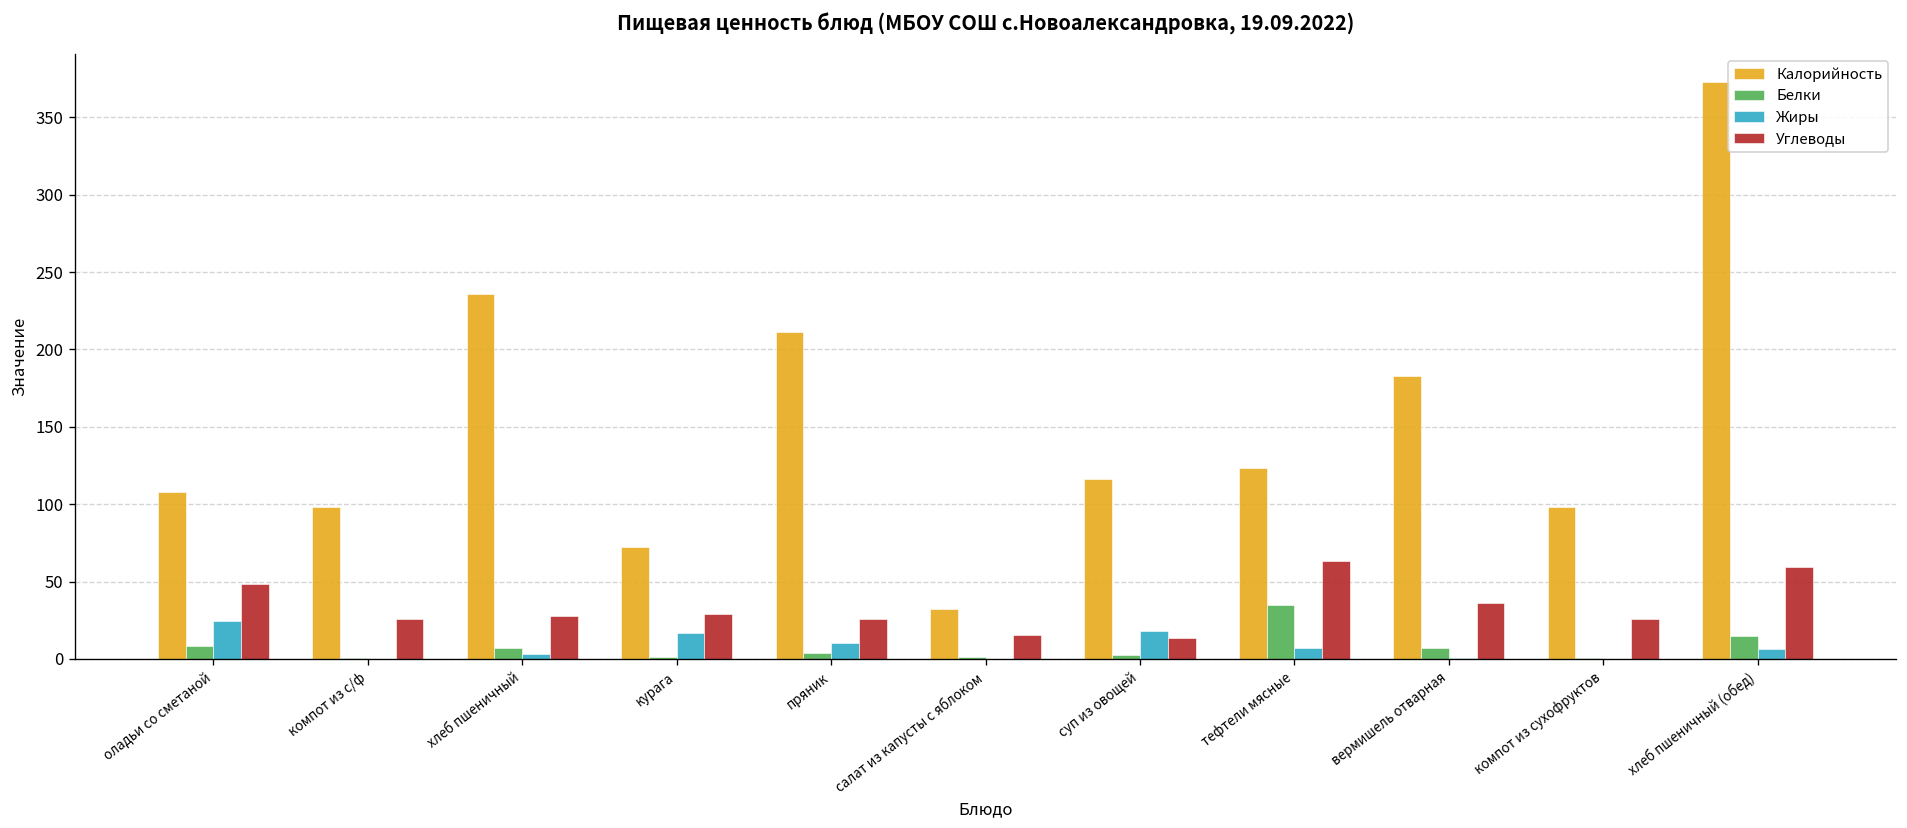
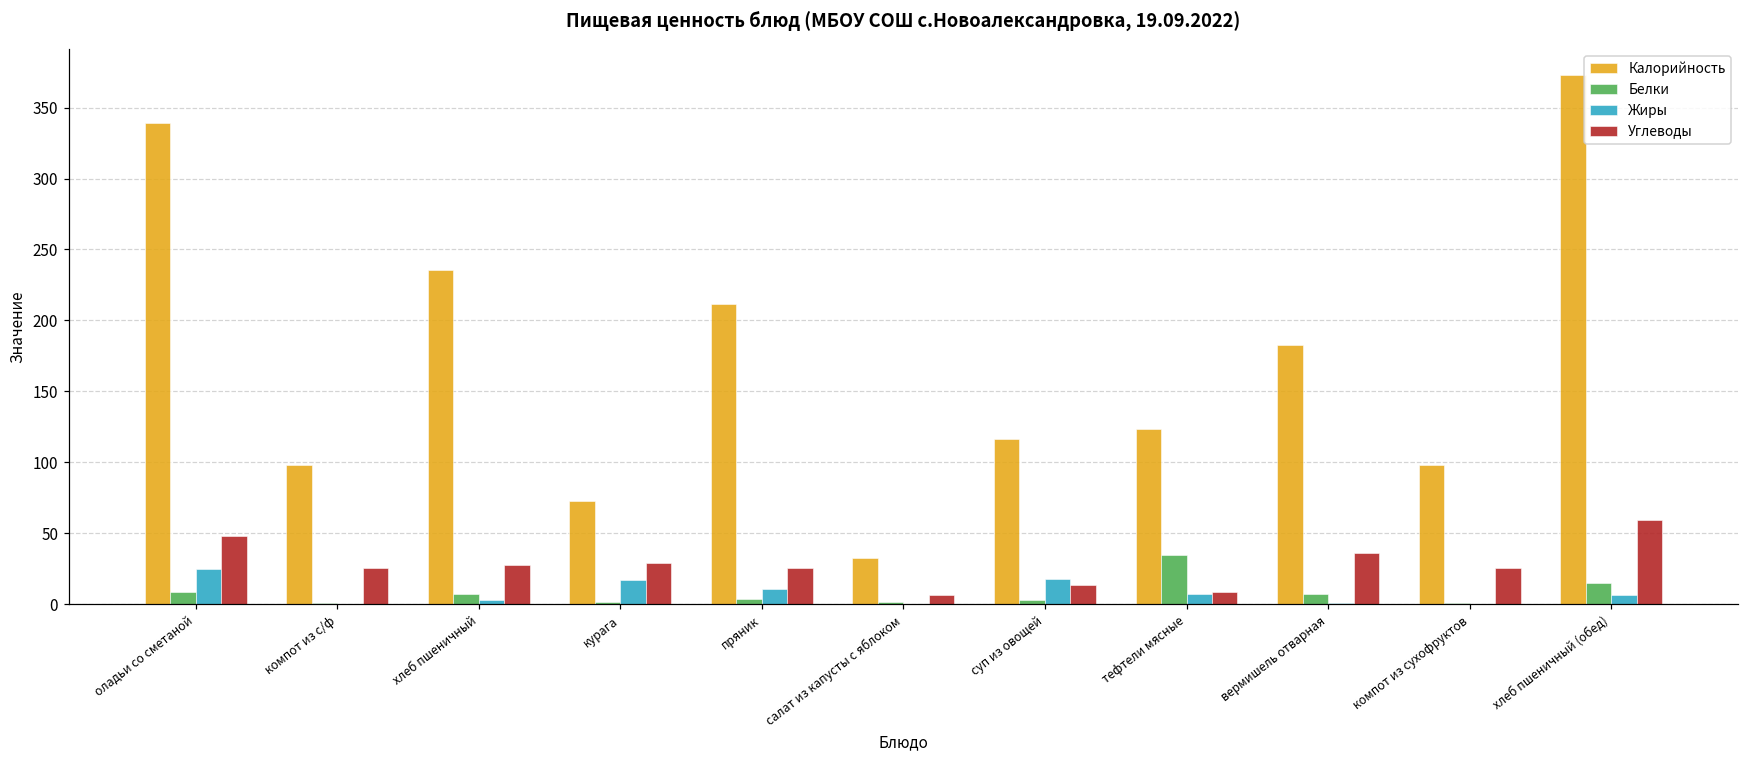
Калорийность, оладьи со сметаной: 108 -> 339
Углеводы, салат из капусты с яблоком: 15 -> 7
Углеводы, тефтели мясные: 63 -> 9
